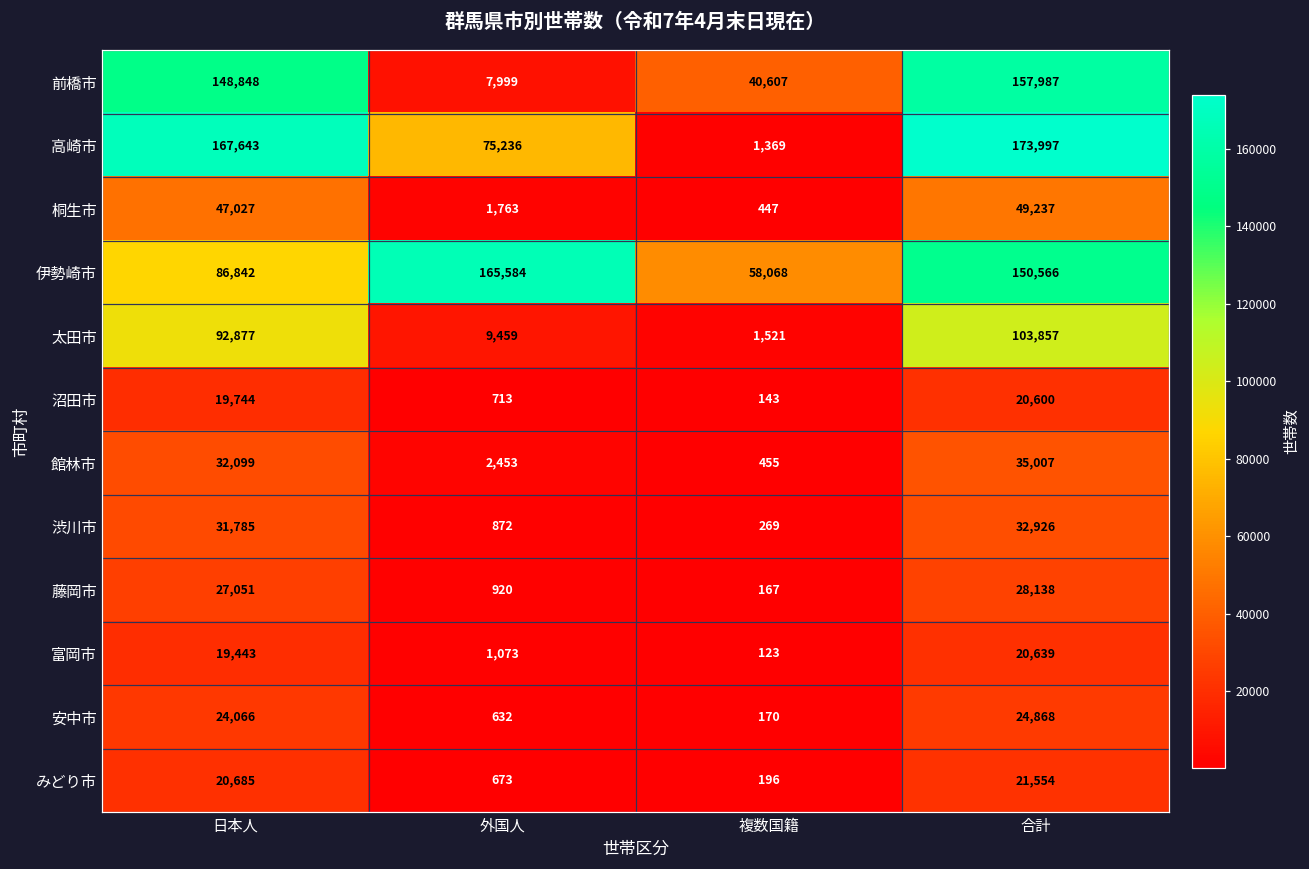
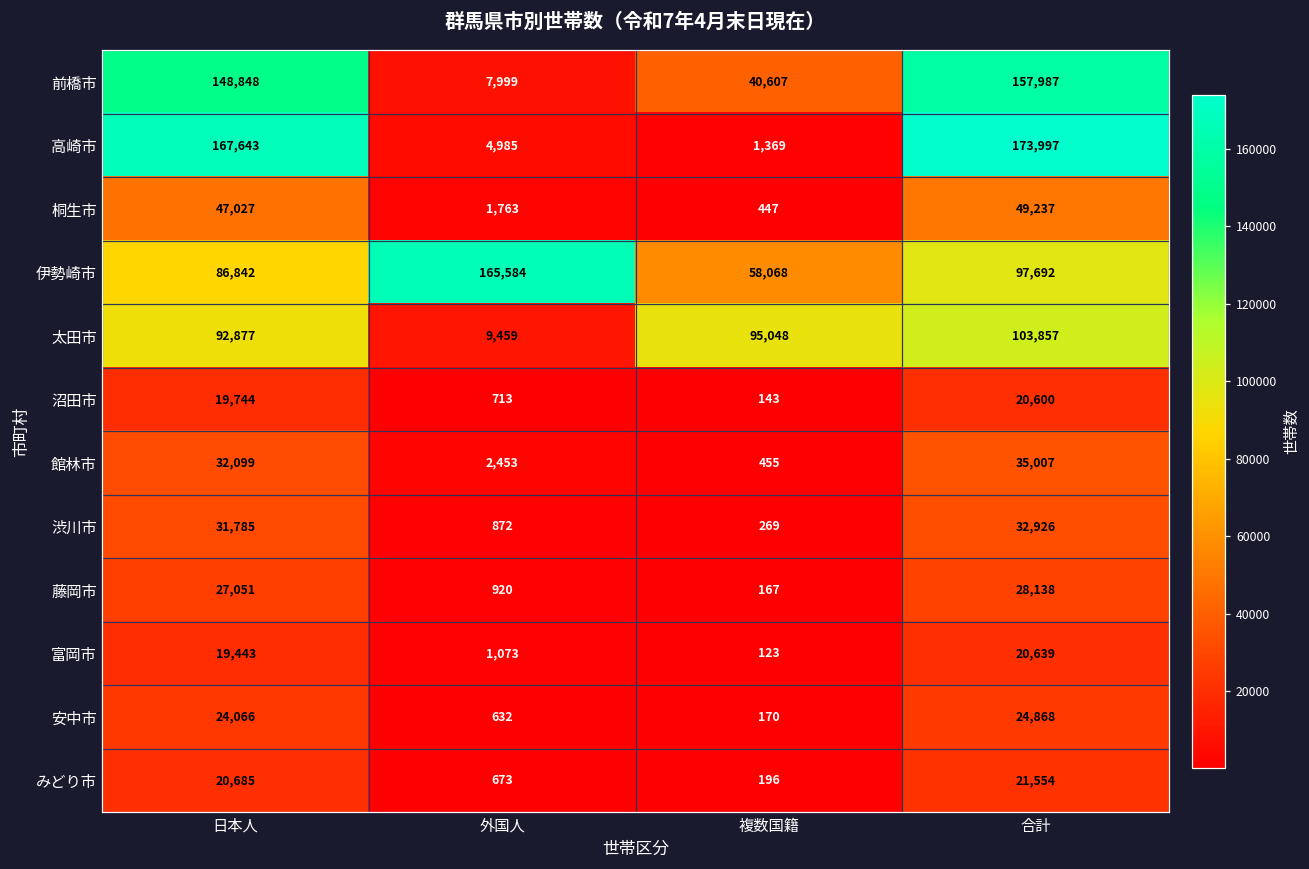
高崎市, 外国人: 75,236 -> 4,985
伊勢崎市, 合計: 150,566 -> 97,692
太田市, 複数国籍: 1,521 -> 95,048
